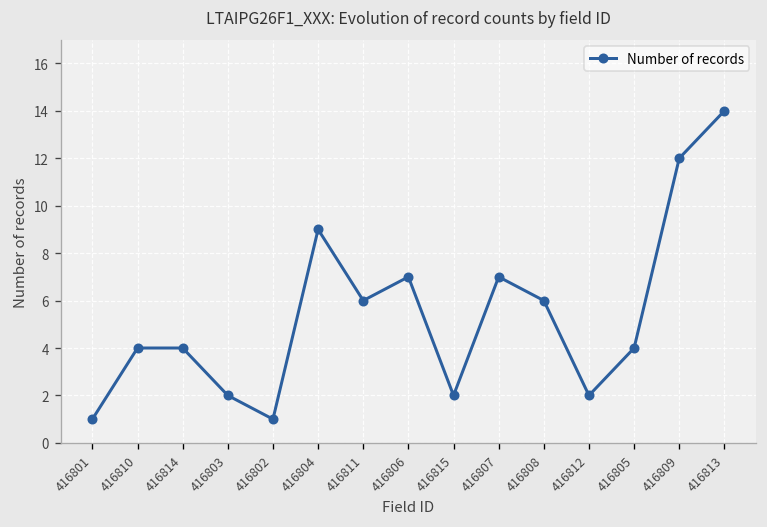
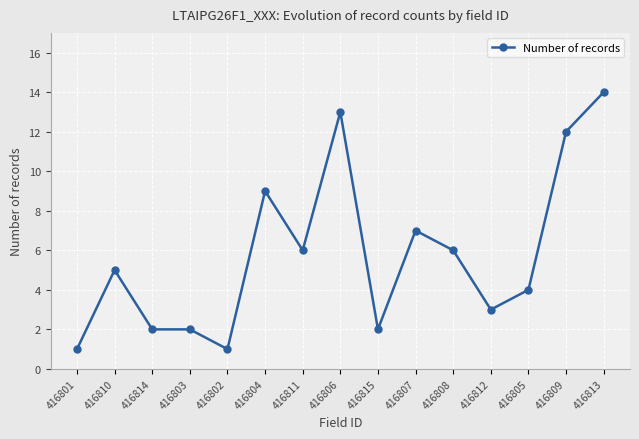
416810: 4 -> 5
416814: 4 -> 2
416806: 7 -> 13
416812: 2 -> 3
